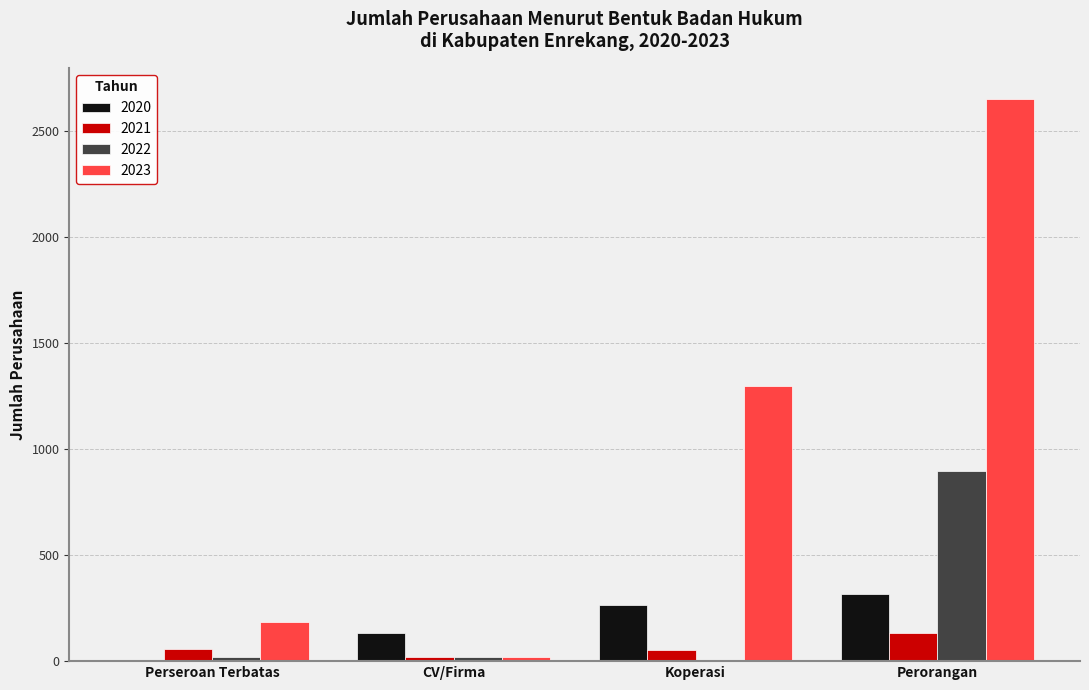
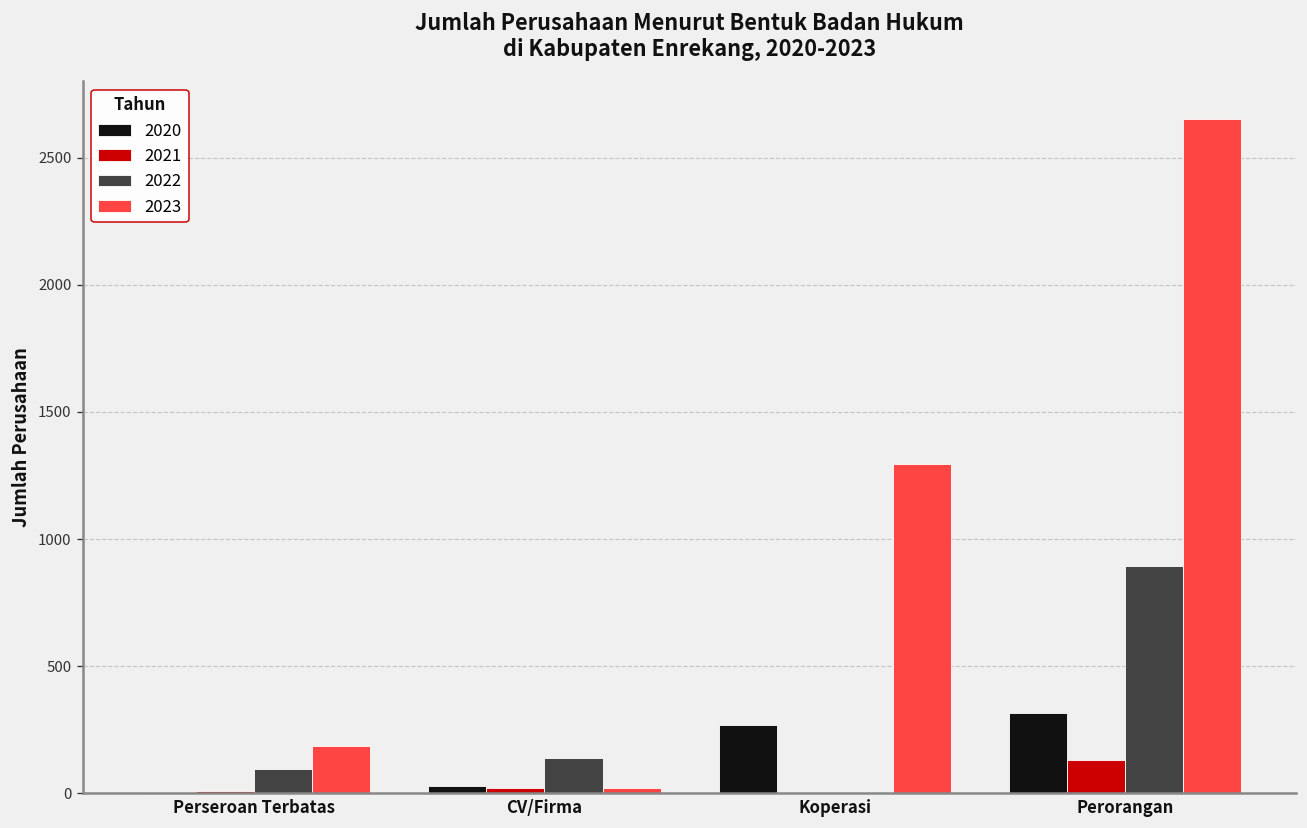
2021, Perseroan Terbatas: 60 -> 10
2022, Perseroan Terbatas: 20 -> 100
2020, CV/Firma: 130 -> 30
2022, CV/Firma: 20 -> 140
2021, Koperasi: 50 -> 0
